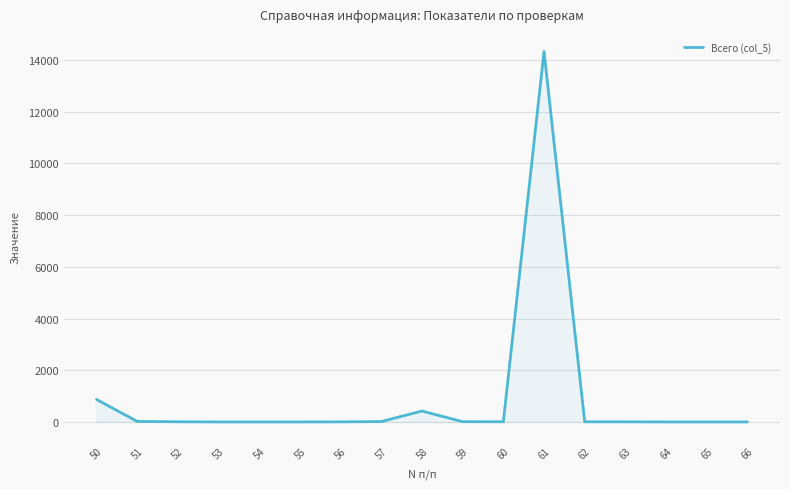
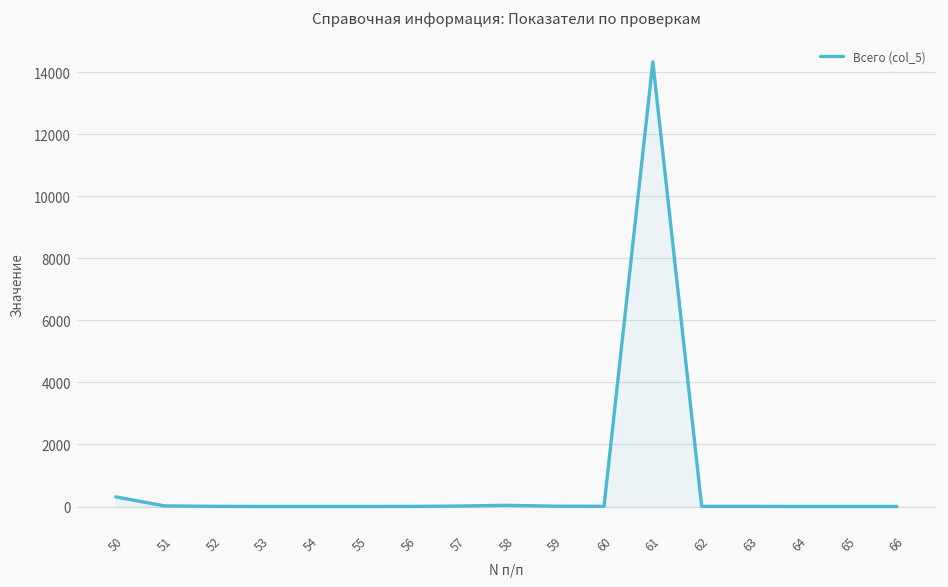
50: 900 -> 300
58: 400 -> 0
